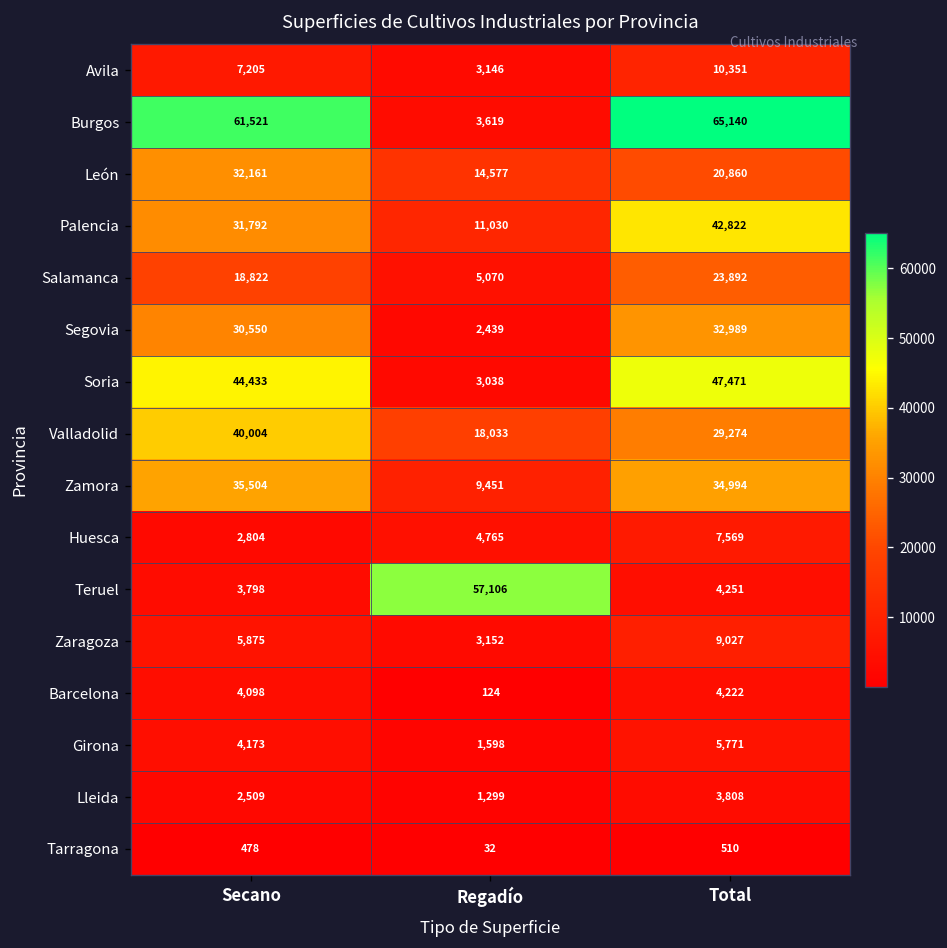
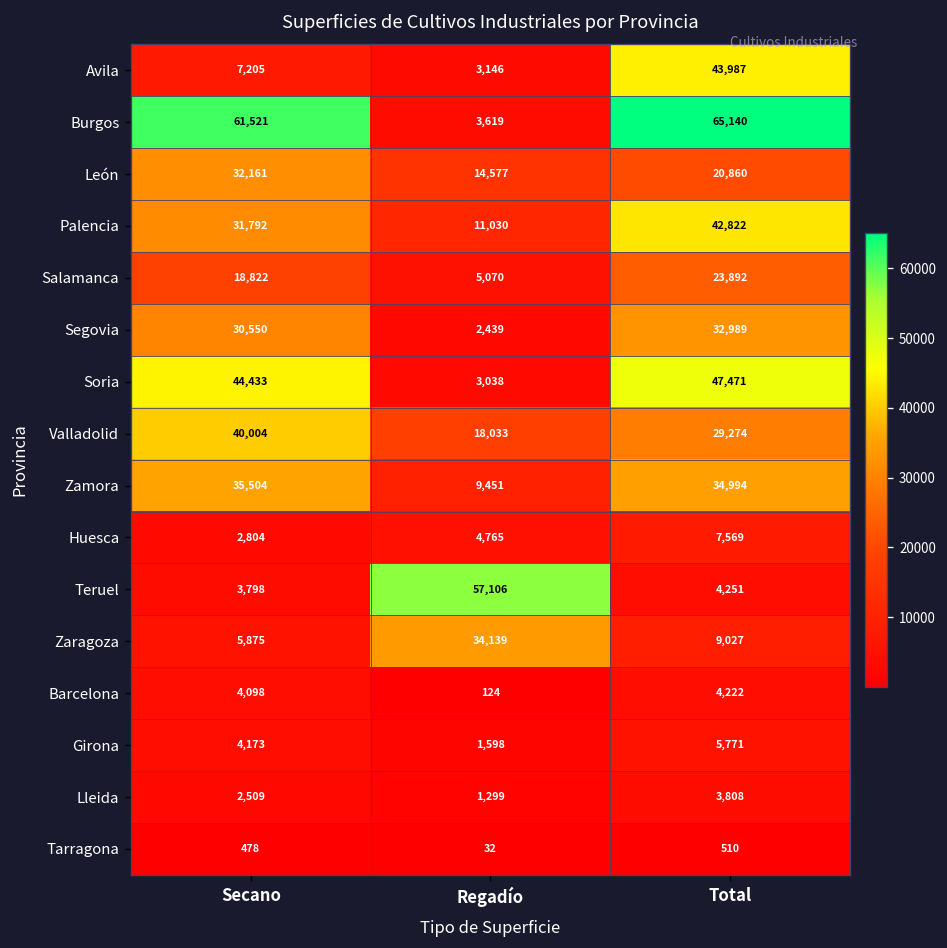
Avila, Total: 10,351 -> 43,987
Zaragoza, Regadío: 3,152 -> 34,139
